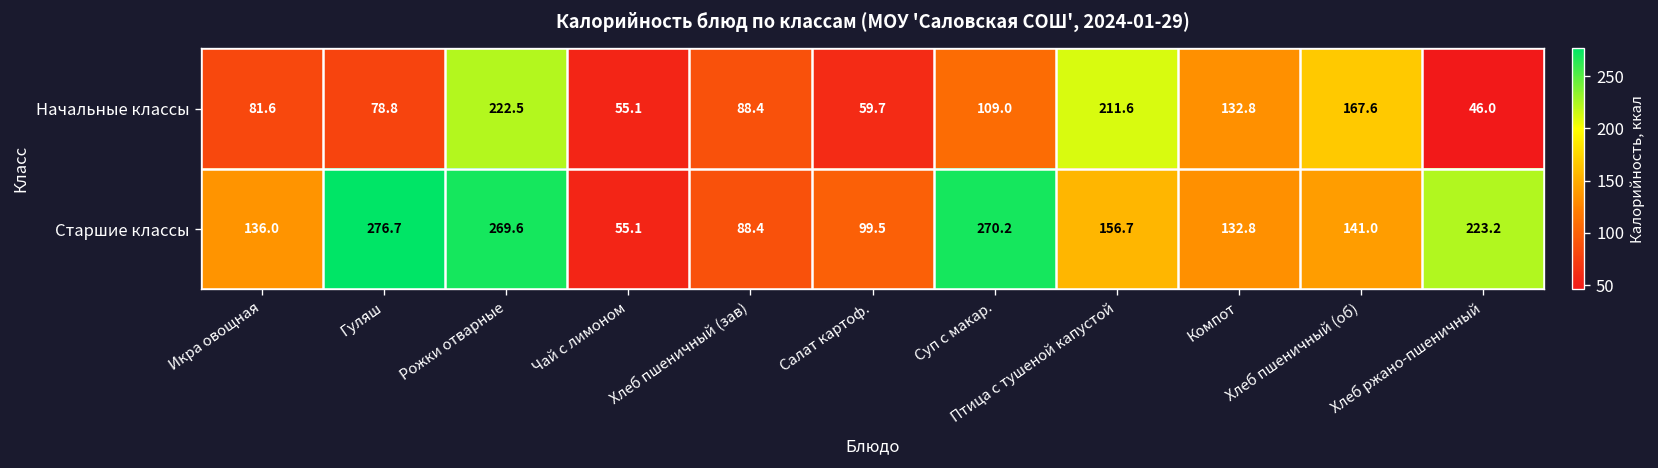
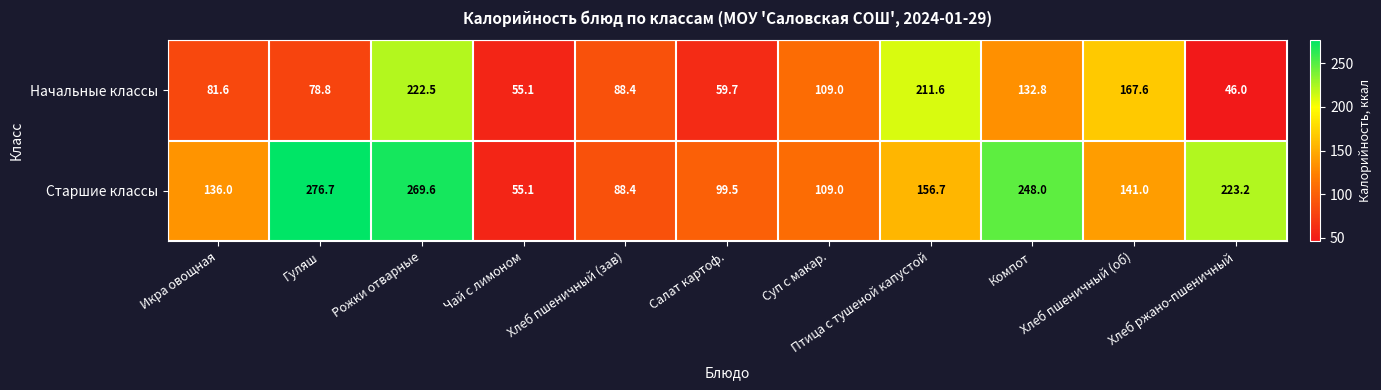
Старшие классы, Суп с макар.: 270.2 -> 109.0
Старшие классы, Компот: 132.8 -> 248.0
